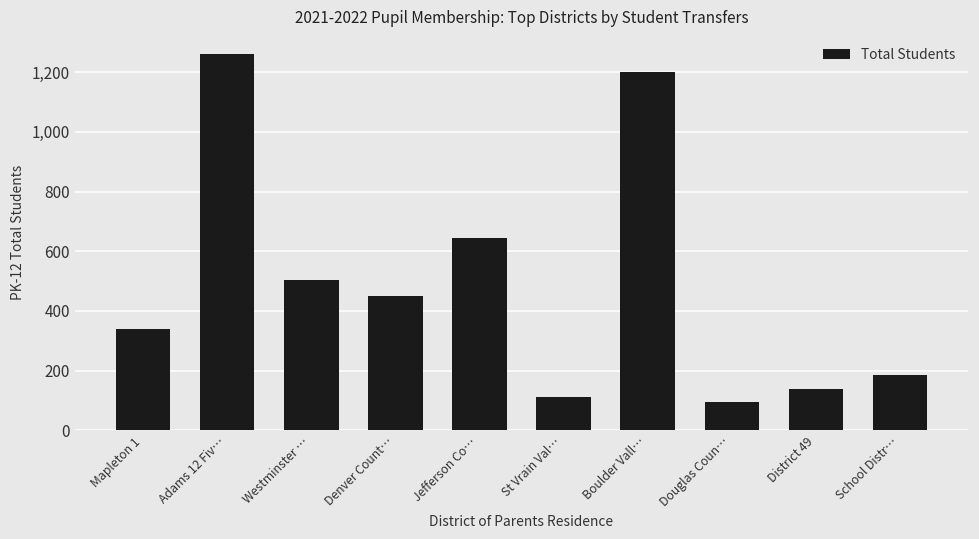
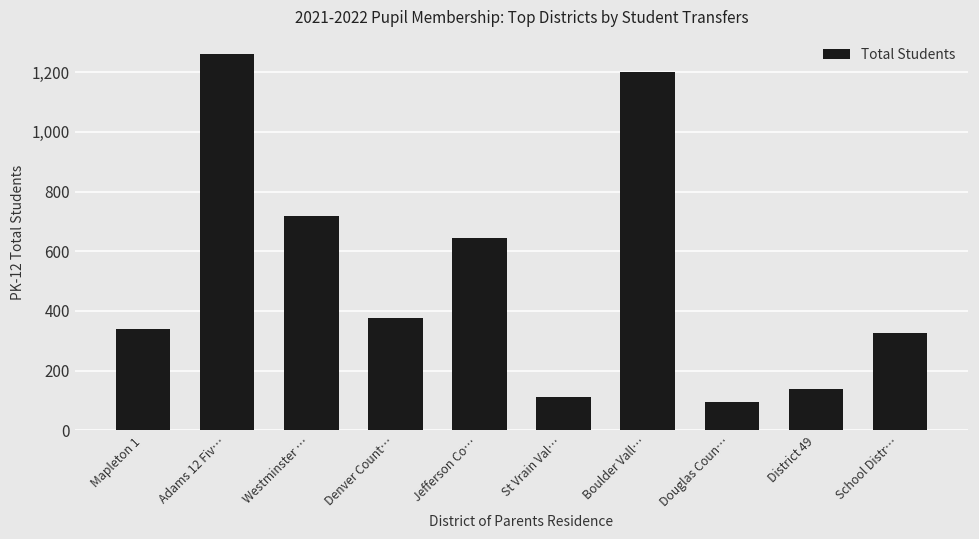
Westminster …: 500 -> 720
Denver Count…: 450 -> 380
School Distr…: 190 -> 330
